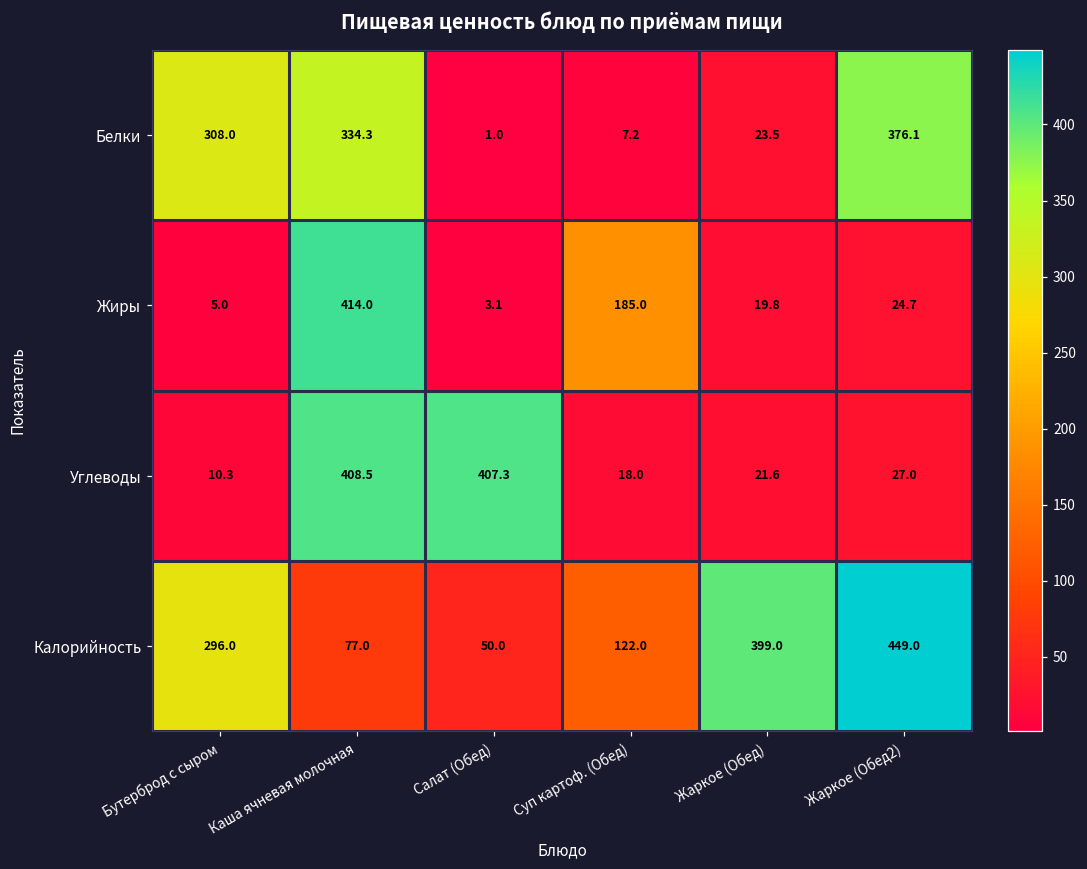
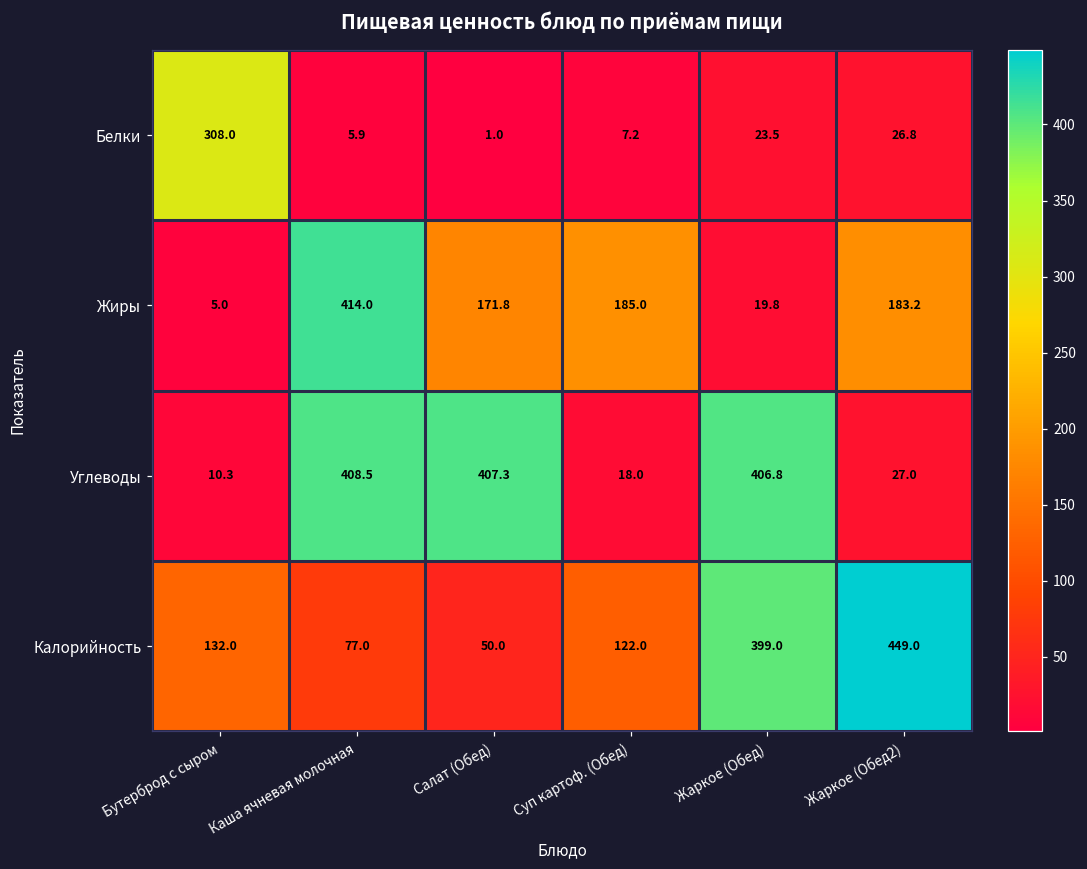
Белки, Каша ячневая молочная: 334.3 -> 5.9
Белки, Жаркое (Обед2): 376.1 -> 26.8
Жиры, Салат (Обед): 3.1 -> 171.8
Жиры, Жаркое (Обед2): 24.7 -> 183.2
Углеводы, Жаркое (Обед): 21.6 -> 406.8
Калорийность, Бутерброд с сыром: 296.0 -> 132.0
